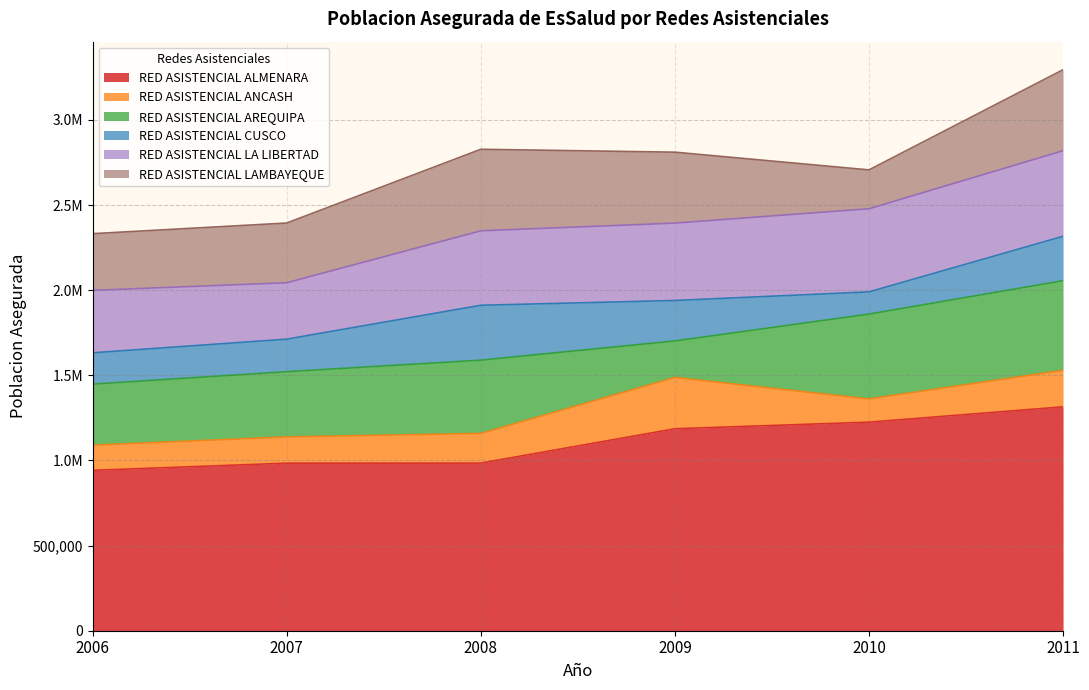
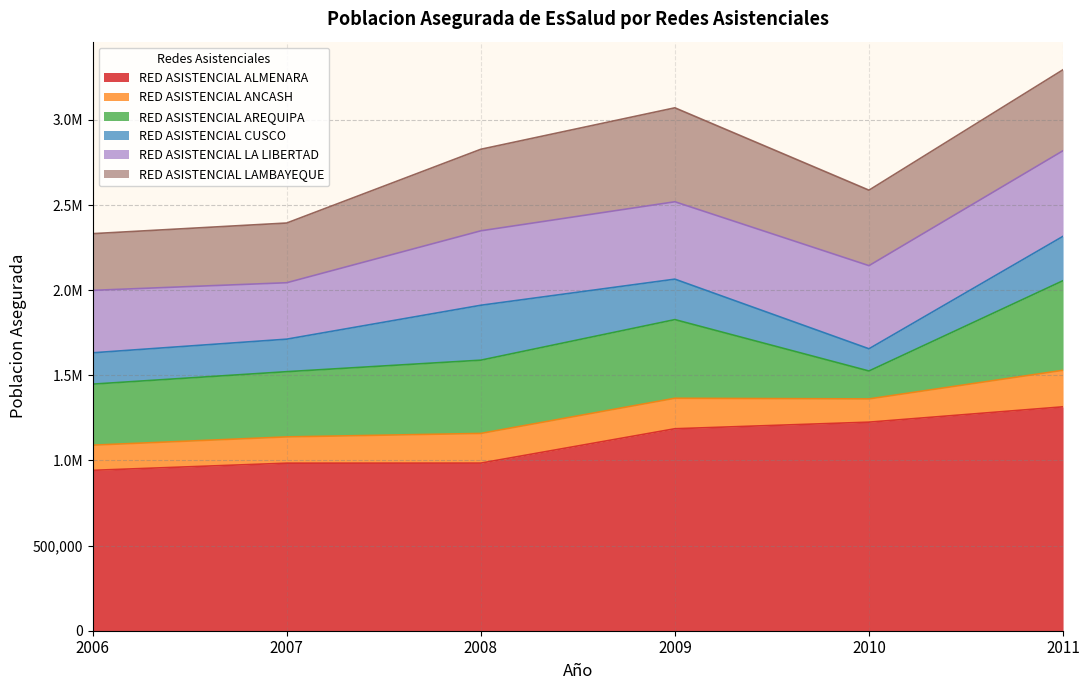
RED ASISTENCIAL ANCASH, 2009: 300,000 -> 180,000
RED ASISTENCIAL AREQUIPA, 2009: 210,000 -> 460,000
RED ASISTENCIAL LAMBAYEQUE, 2009: 420,000 -> 550,000
RED ASISTENCIAL AREQUIPA, 2010: 500,000 -> 160,000
RED ASISTENCIAL LAMBAYEQUE, 2010: 230,000 -> 440,000
